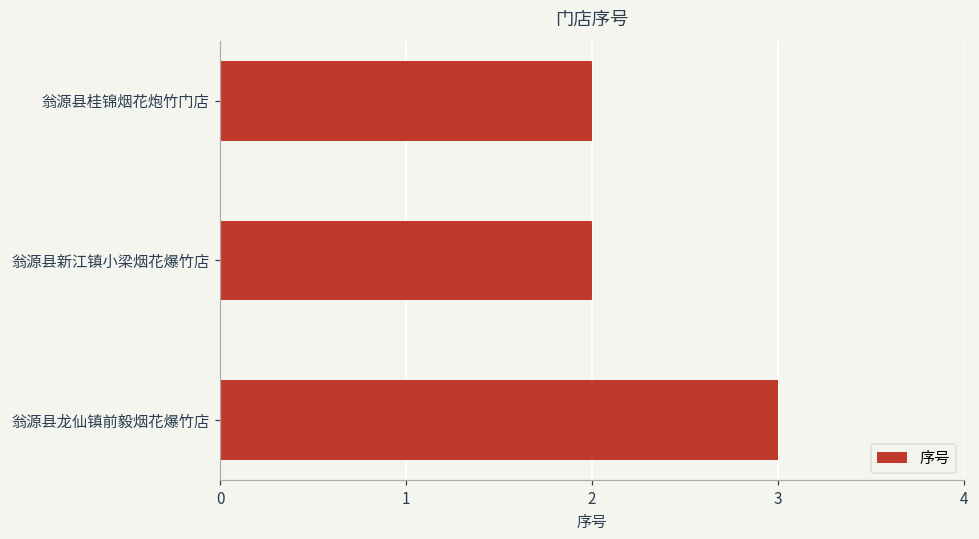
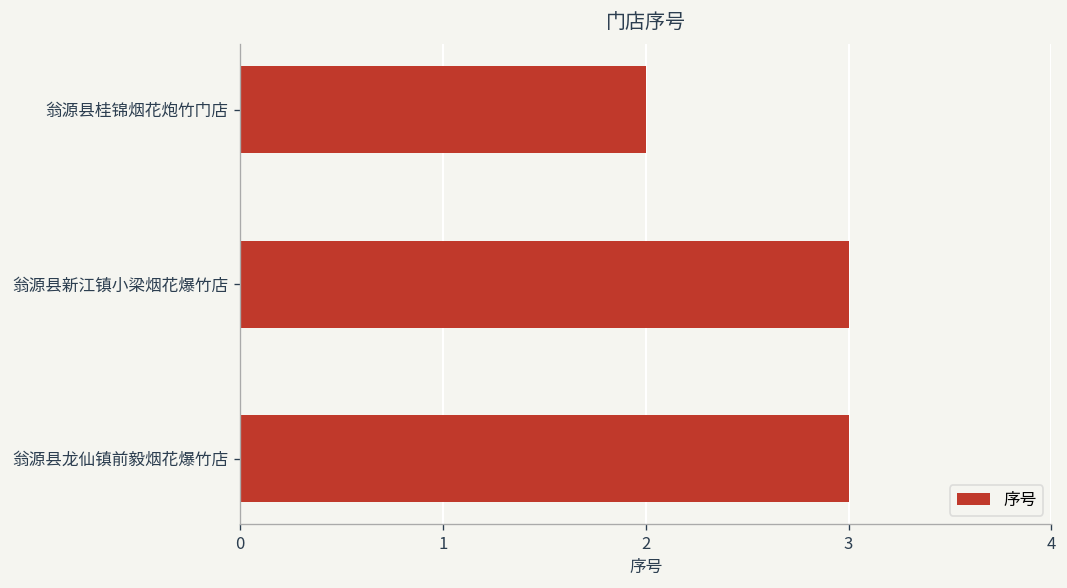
翁源县新江镇小梁烟花爆竹店: 2 -> 3
